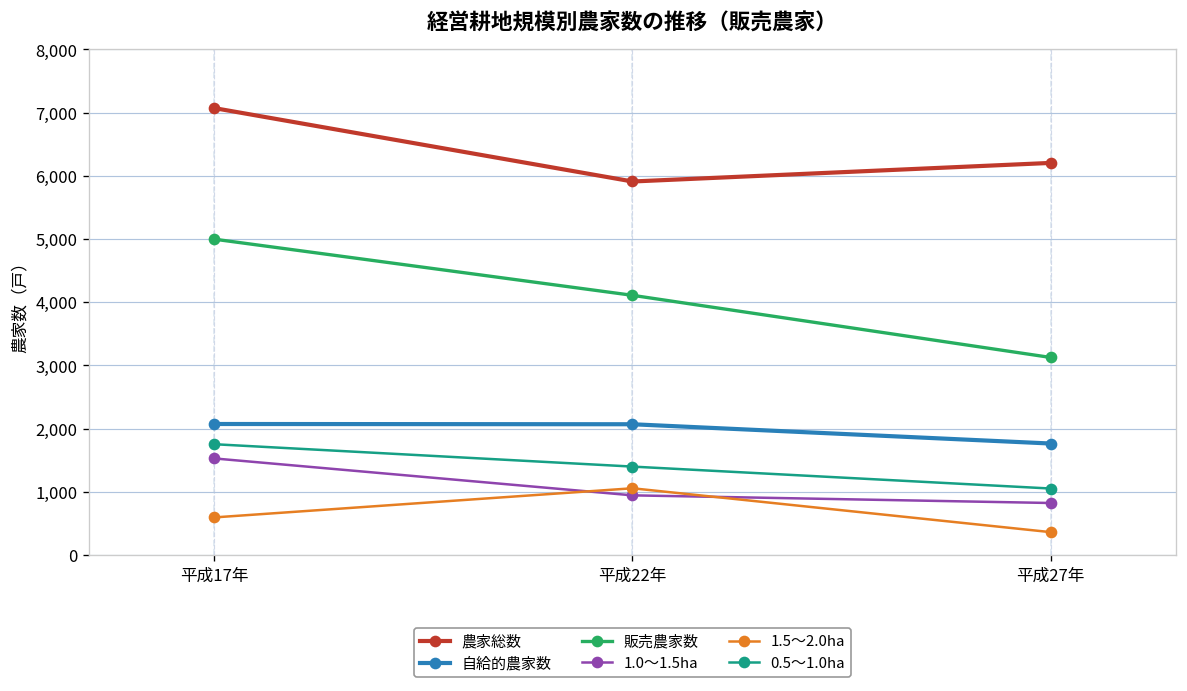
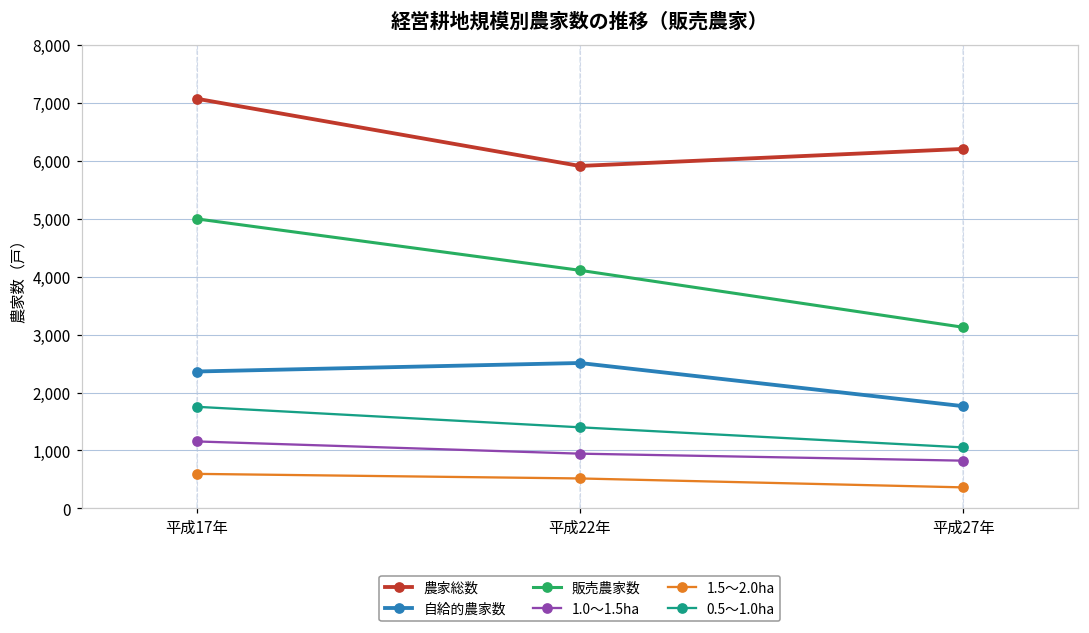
自給的農家数, 平成17年: 2,100 -> 2,400
1.0～1.5ha, 平成17年: 1,500 -> 1,200
自給的農家数, 平成22年: 2,100 -> 2,500
1.5～2.0ha, 平成22年: 1,100 -> 500
